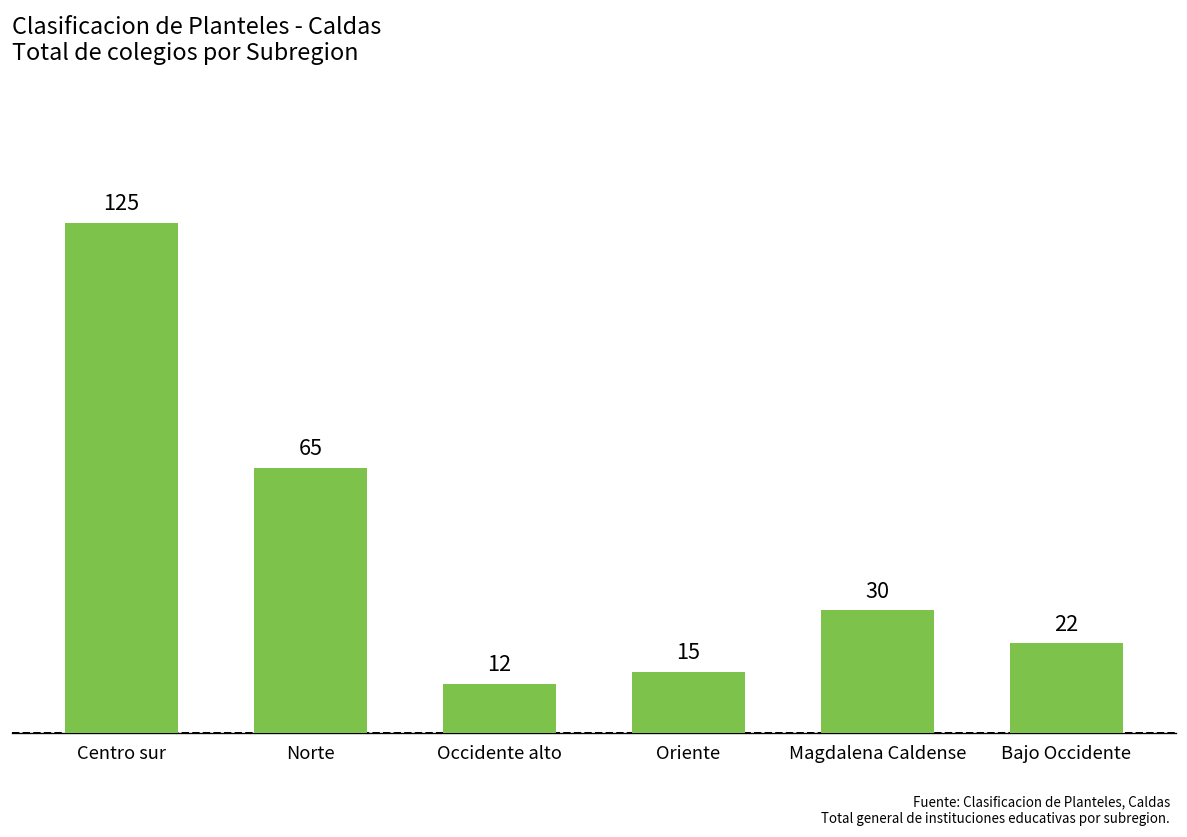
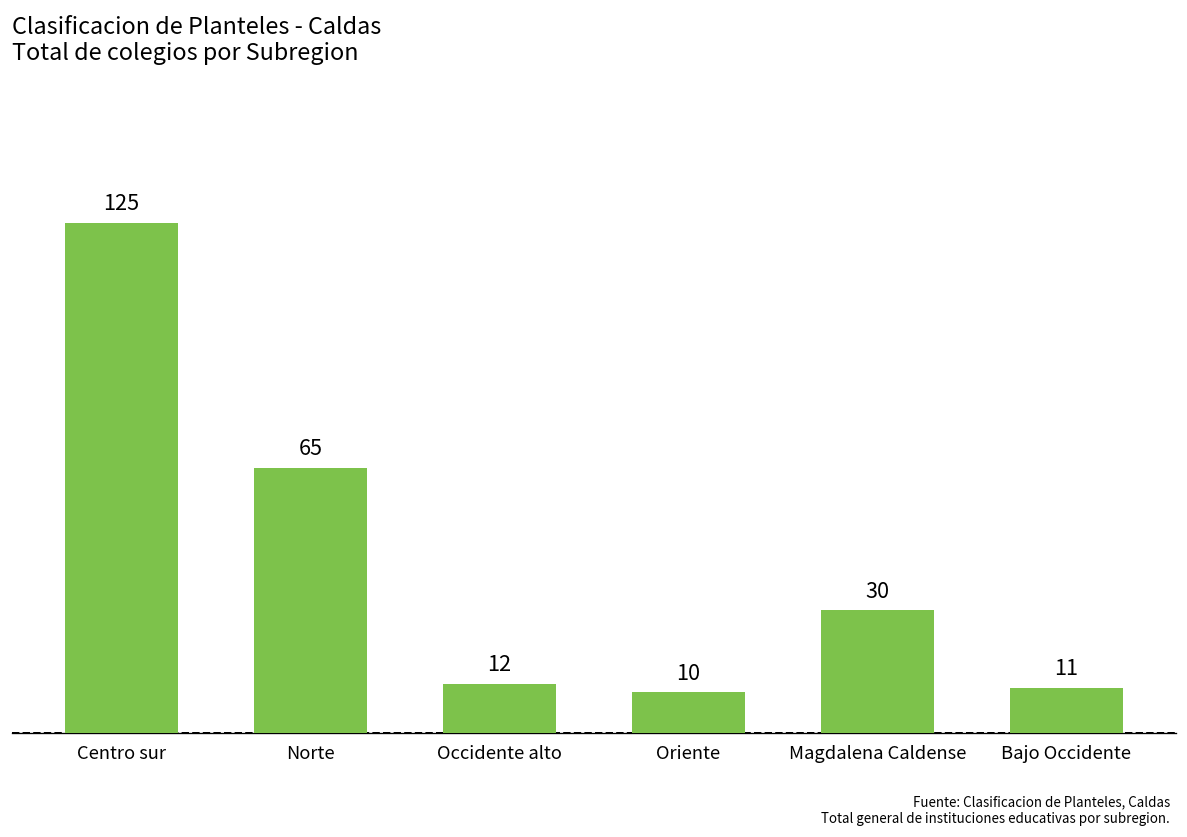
Oriente: 15 -> 10
Bajo Occidente: 22 -> 11
